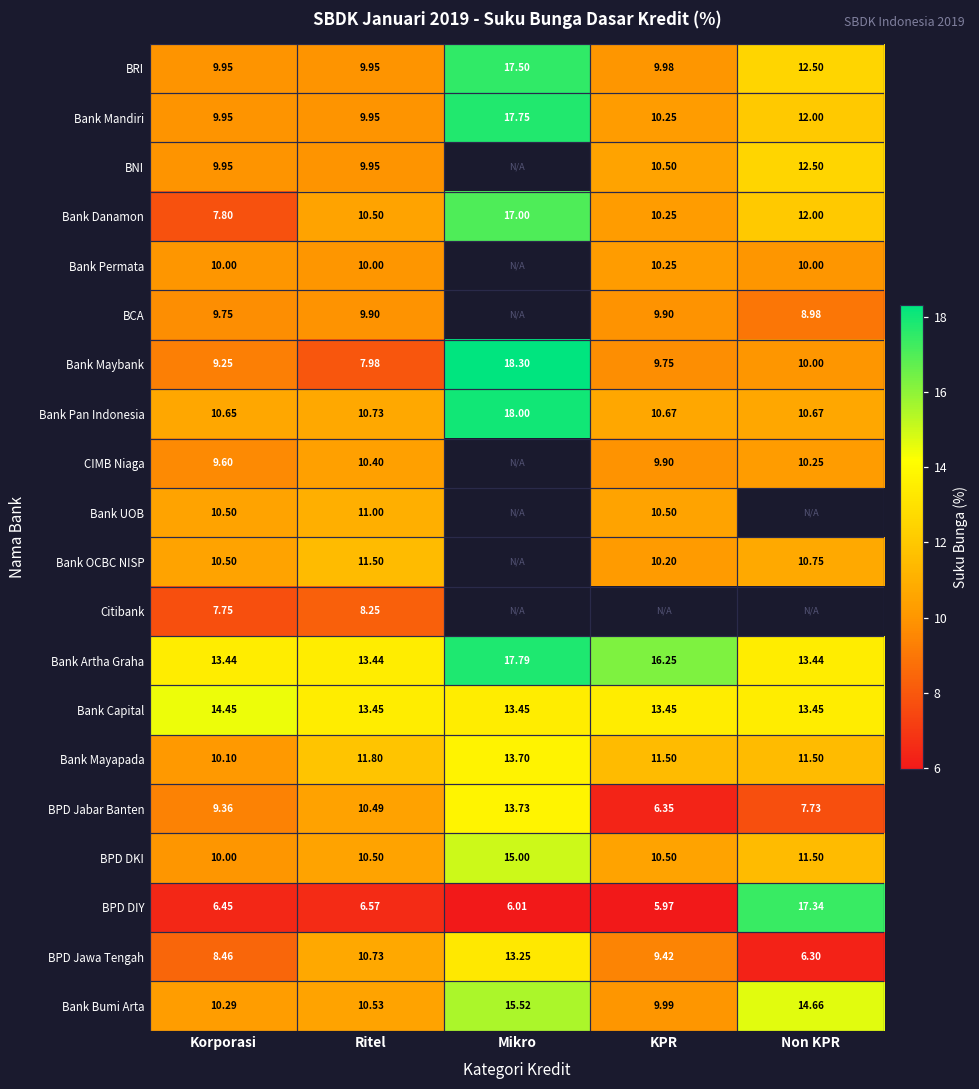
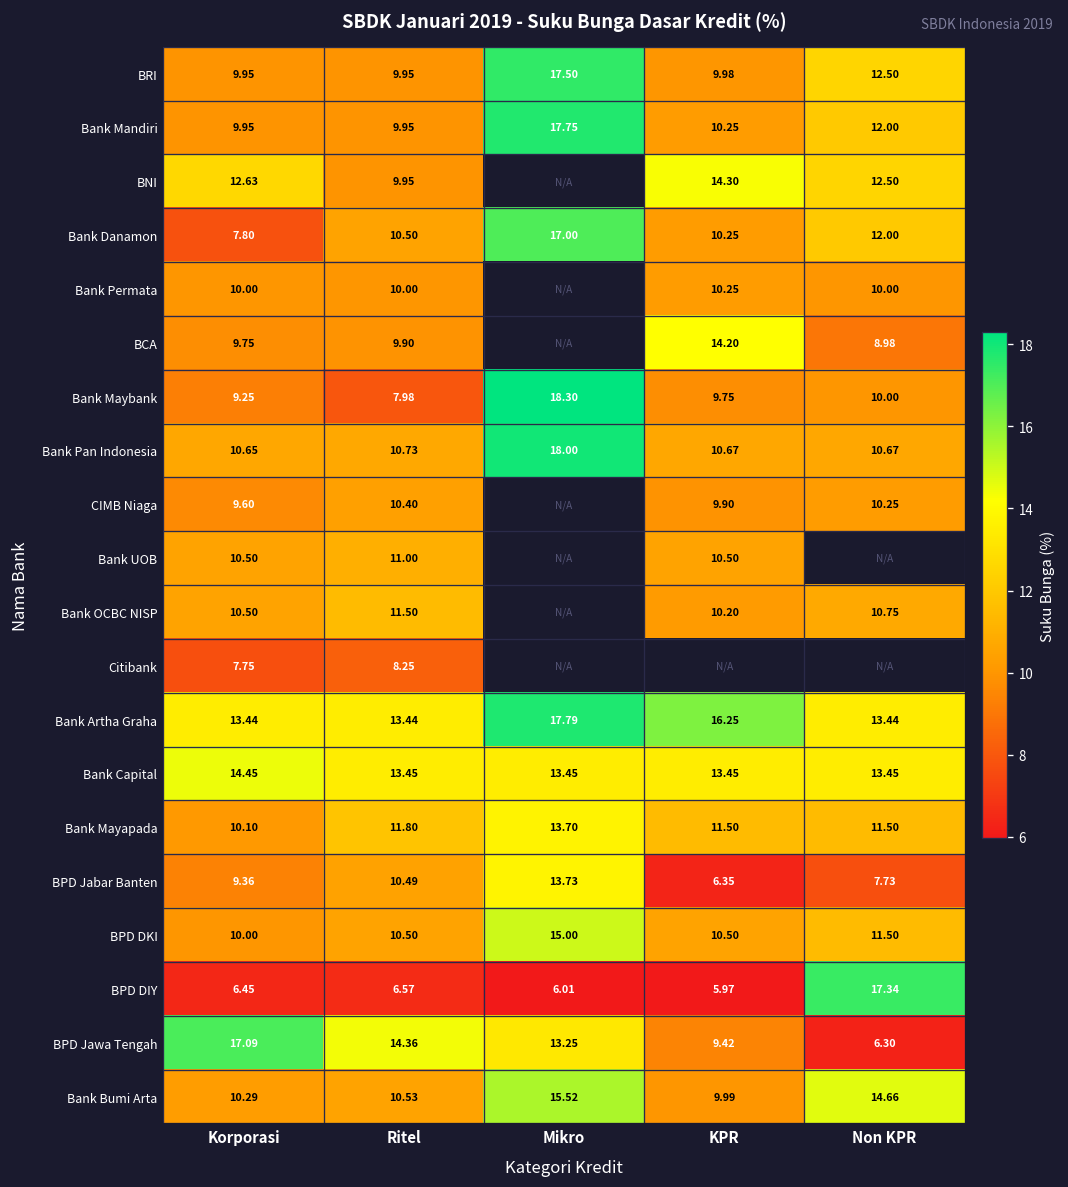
BNI, Korporasi: 9.95 -> 12.63
BNI, KPR: 10.50 -> 14.30
BCA, KPR: 9.90 -> 14.20
BPD Jawa Tengah, Korporasi: 8.46 -> 17.09
BPD Jawa Tengah, Ritel: 10.73 -> 14.36
